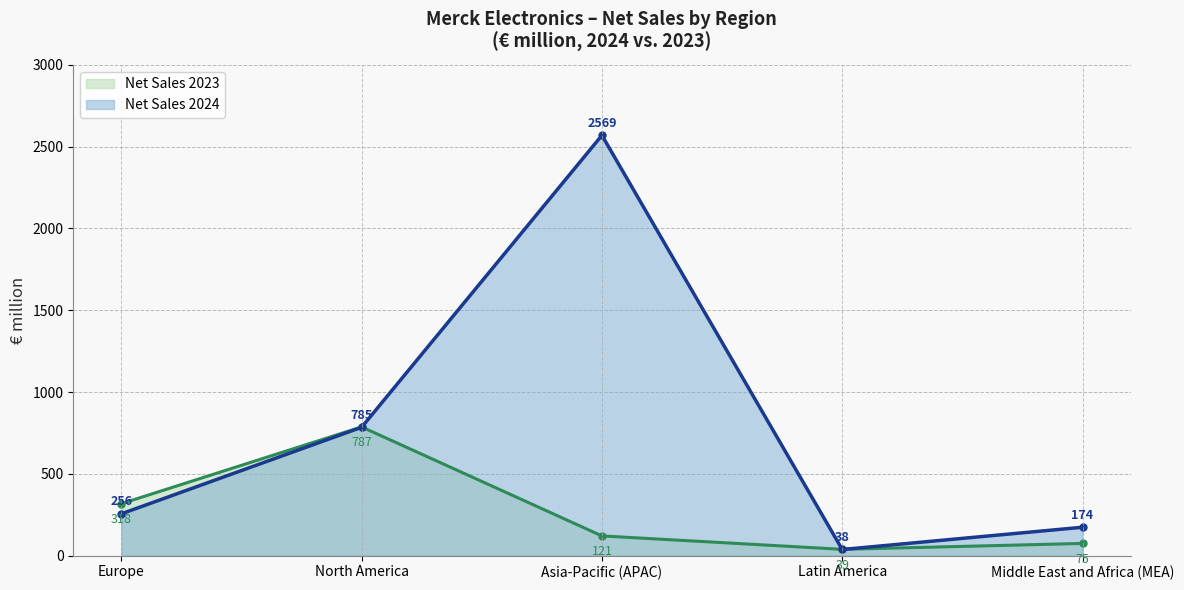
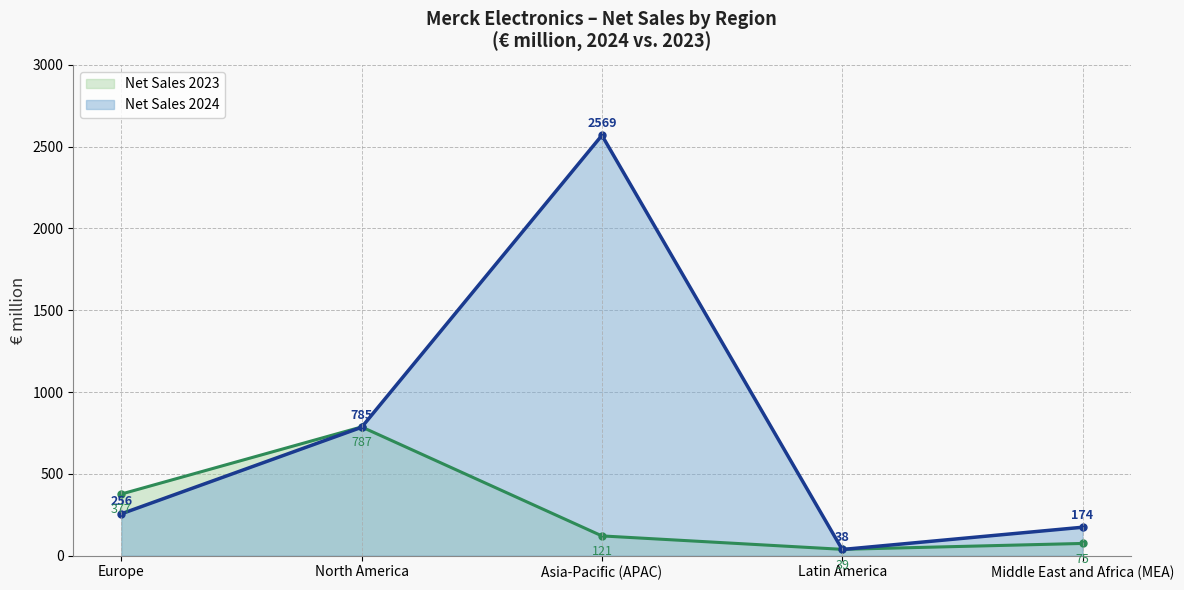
Net Sales 2023, Europe: 318 -> 377
